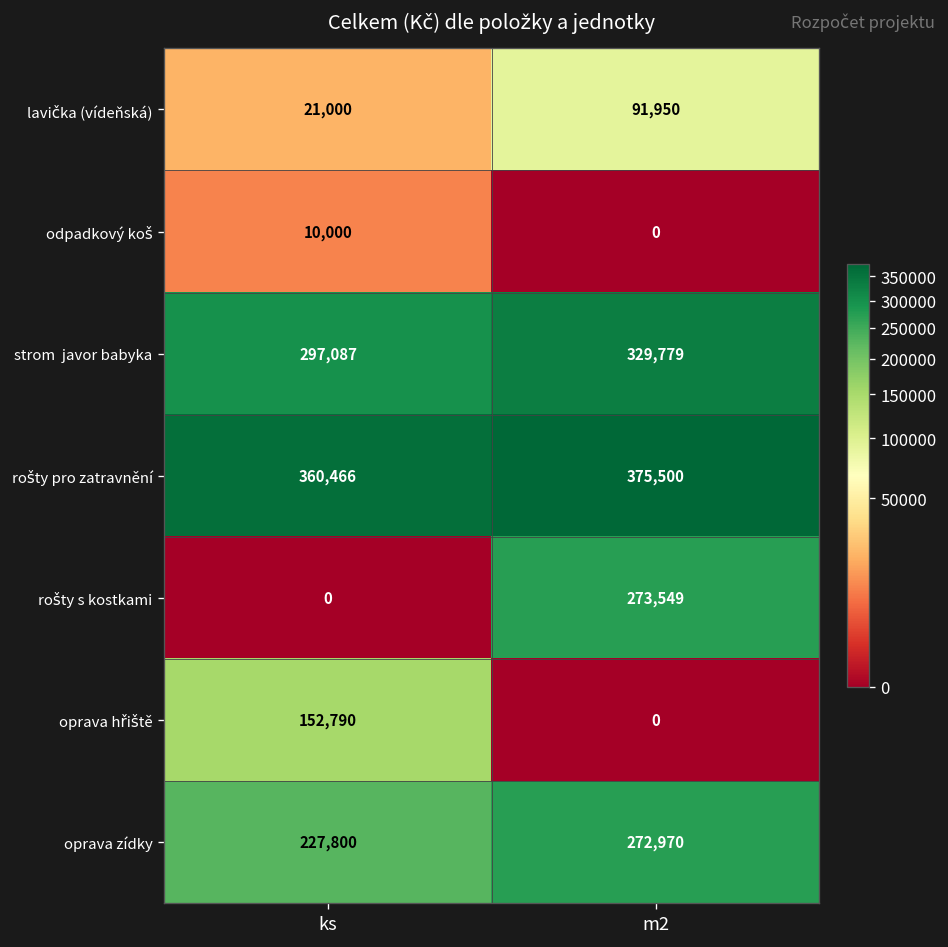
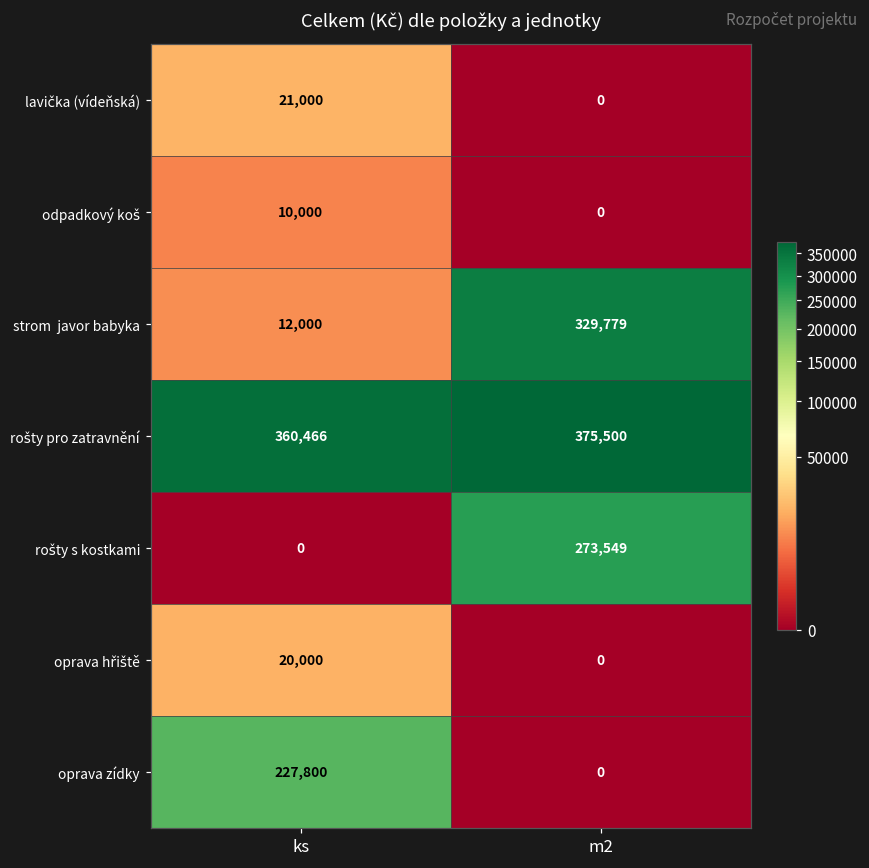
lavička (vídeňská), m2: 91,950 -> 0
strom javor babyka, ks: 297,087 -> 12,000
oprava hřiště, ks: 152,790 -> 20,000
oprava zídky, m2: 272,970 -> 0
